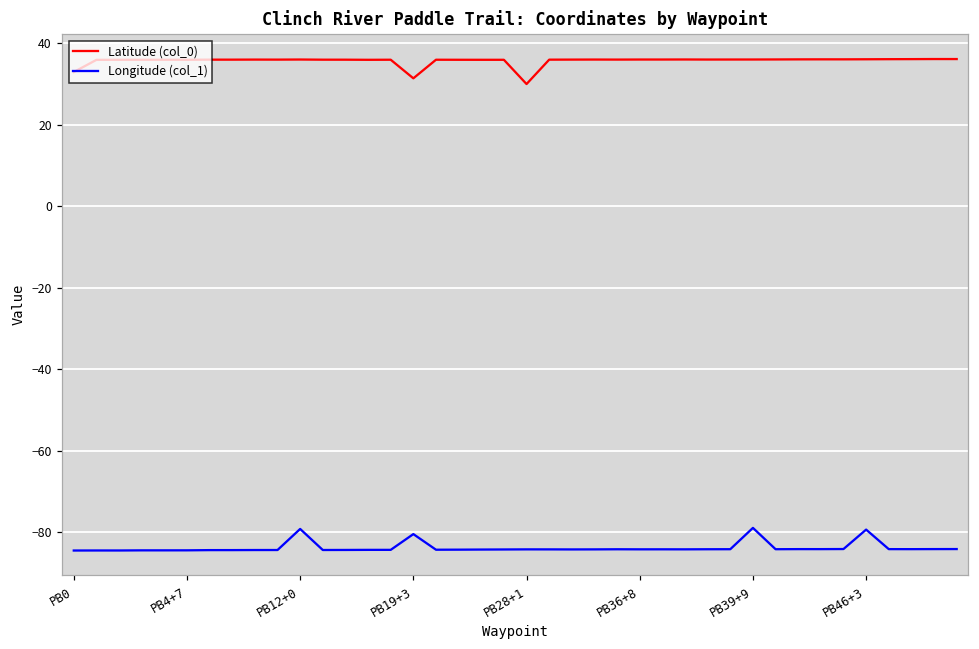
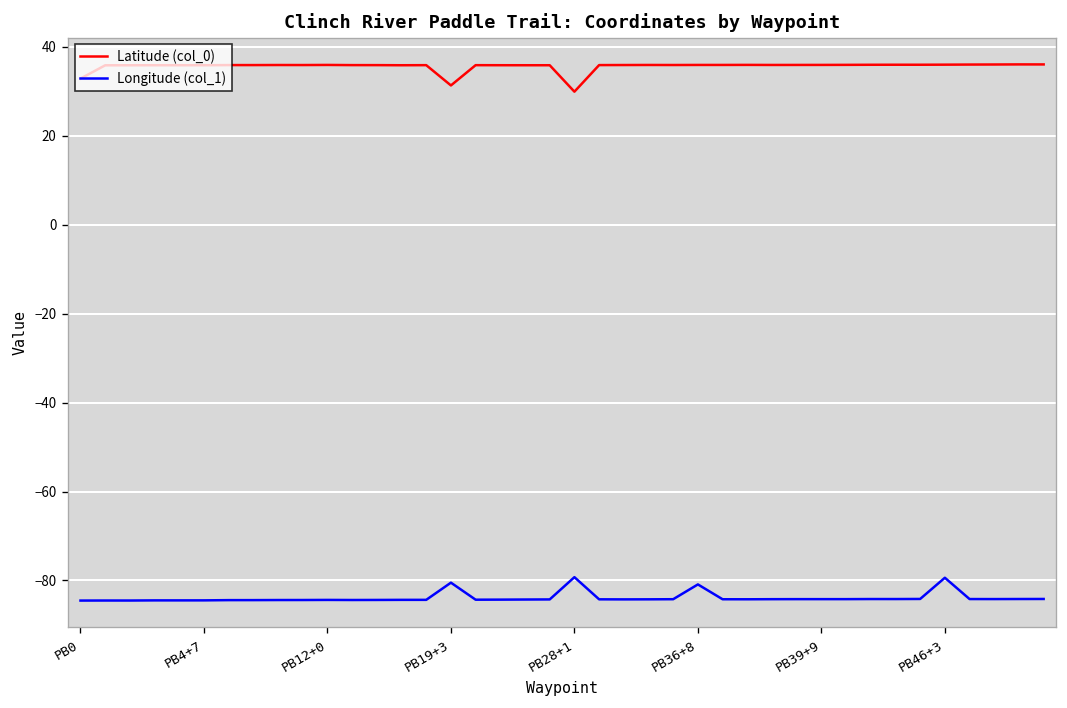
Longitude (col_1), PB12+0: -79 -> -84
Longitude (col_1), PB28+1: -84 -> -79
Longitude (col_1), PB36+8: -84 -> -81
Longitude (col_1), PB39+9: -79 -> -84
